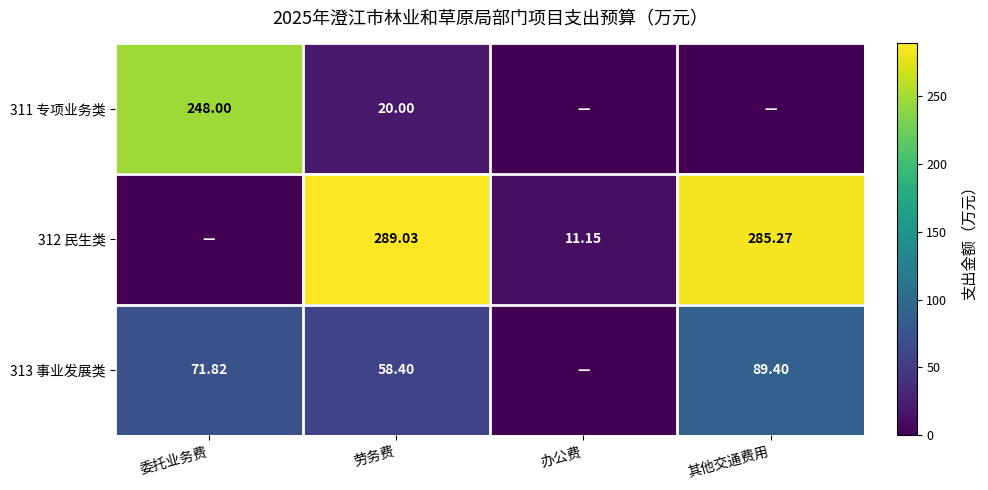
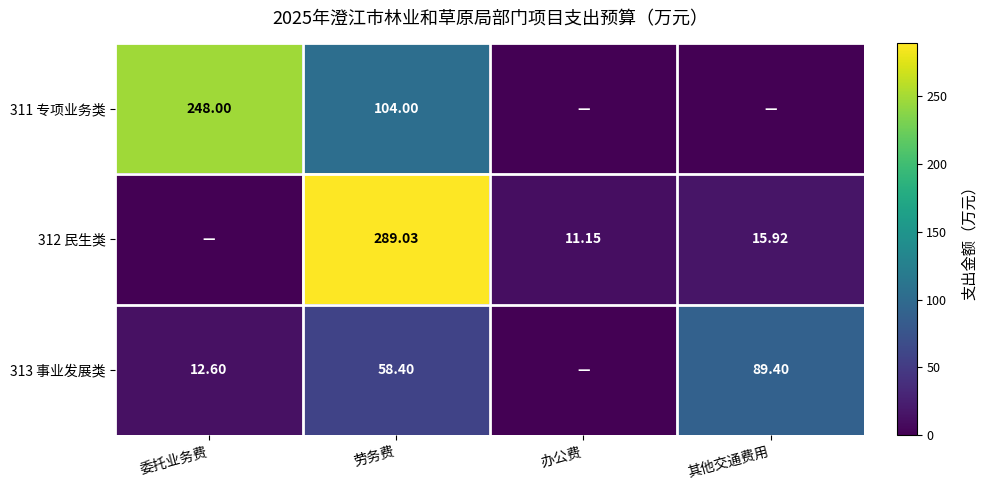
311 专项业务类, 劳务费: 20.00 -> 104.00
312 民生类, 其他交通费用: 285.27 -> 15.92
313 事业发展类, 委托业务费: 71.82 -> 12.60
